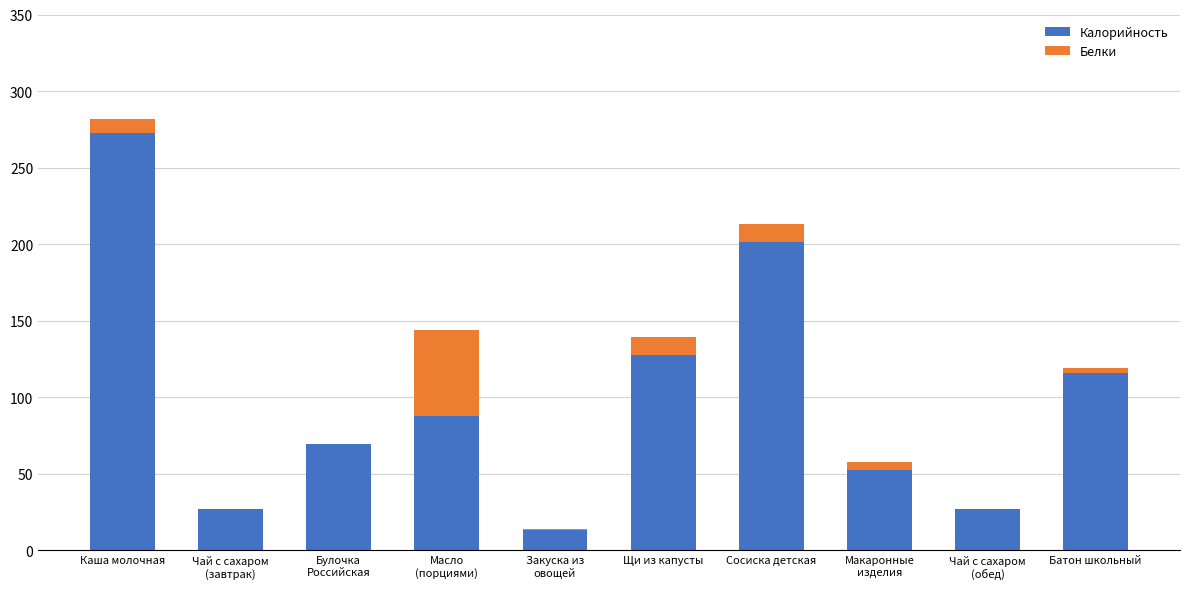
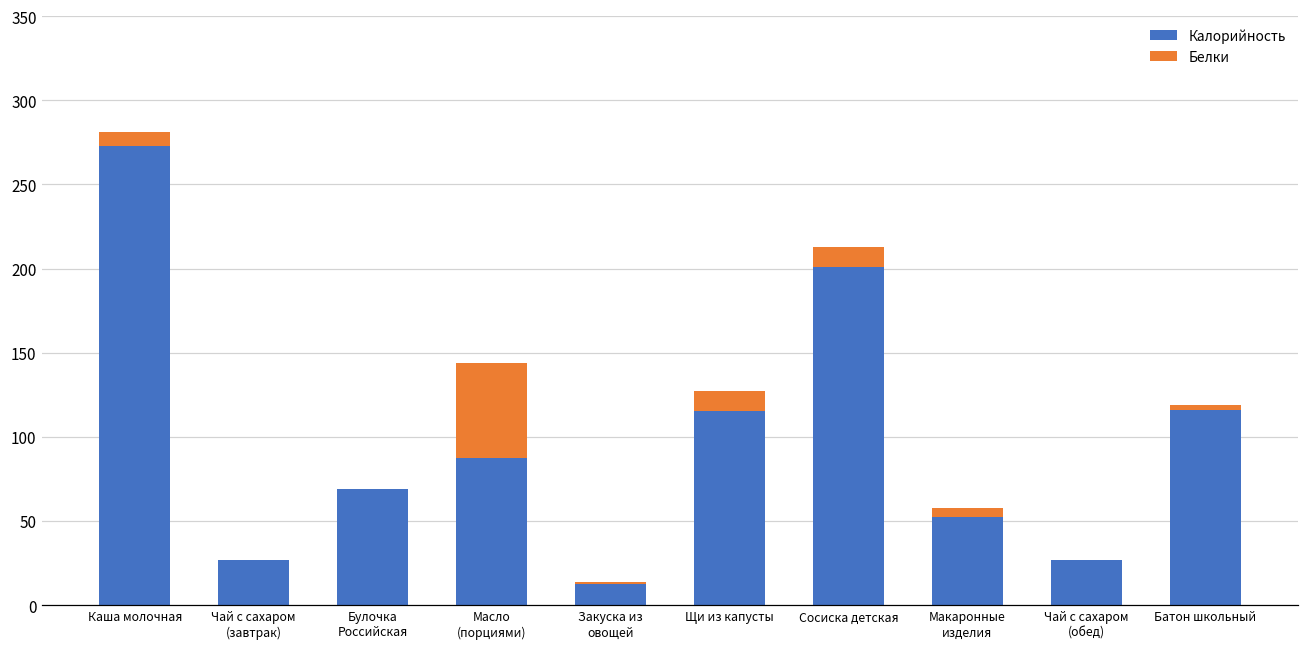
Калорийность, Щи из капусты: 127 -> 116
